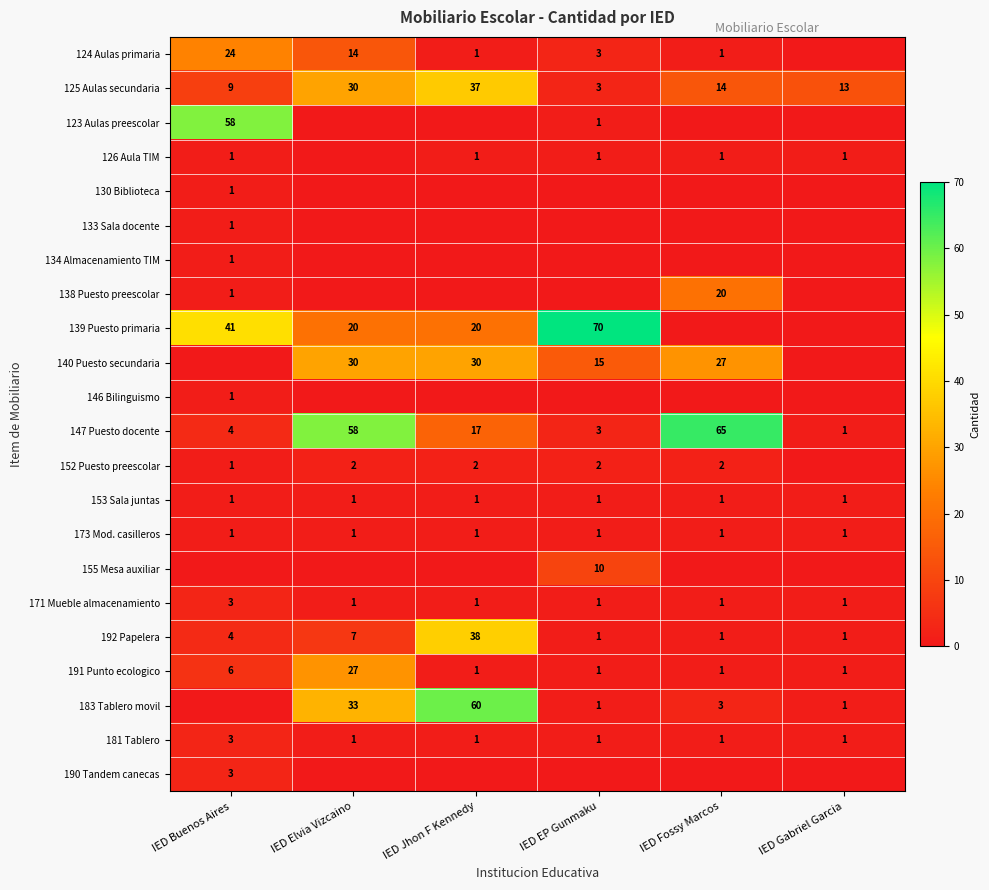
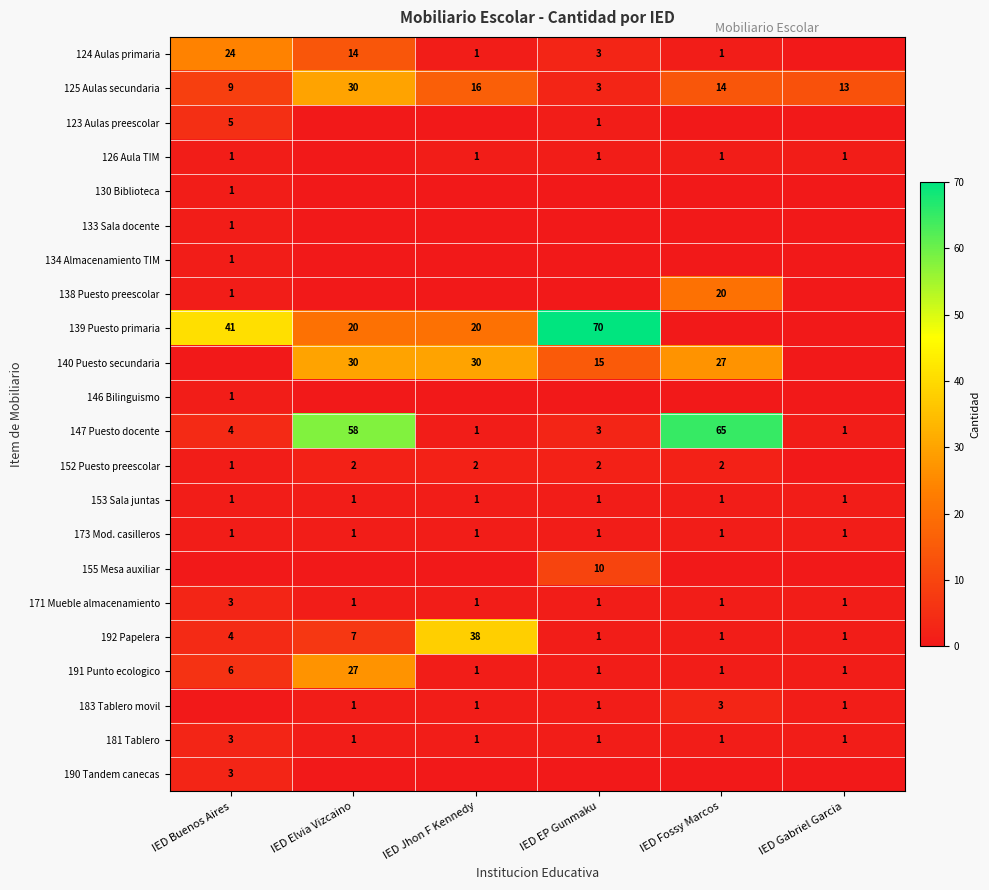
125 Aulas secundaria, IED Jhon F Kennedy: 37 -> 16
123 Aulas preescolar, IED Buenos Aires: 58 -> 5
147 Puesto docente, IED Jhon F Kennedy: 17 -> 1
183 Tablero movil, IED Elvia Vizcaino: 33 -> 1
183 Tablero movil, IED Jhon F Kennedy: 60 -> 1
